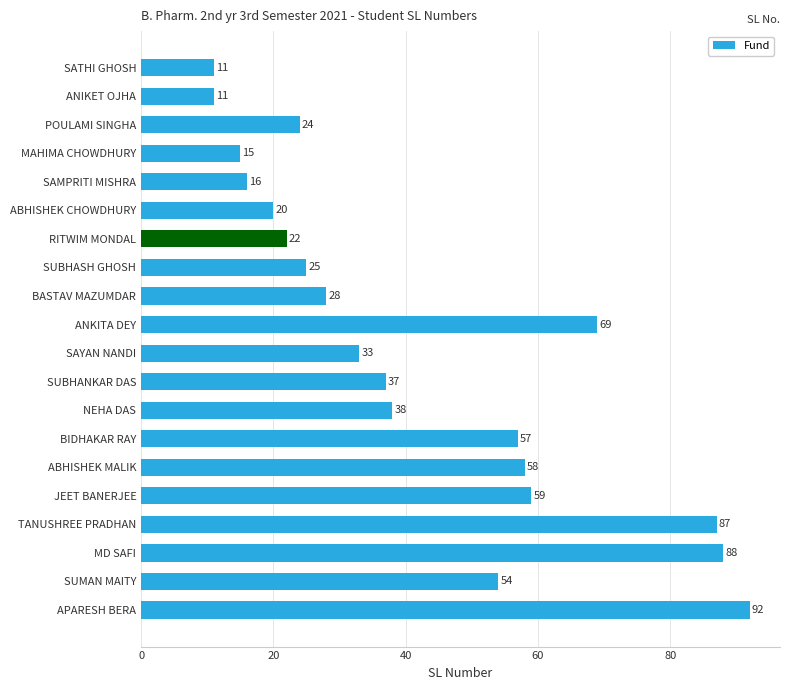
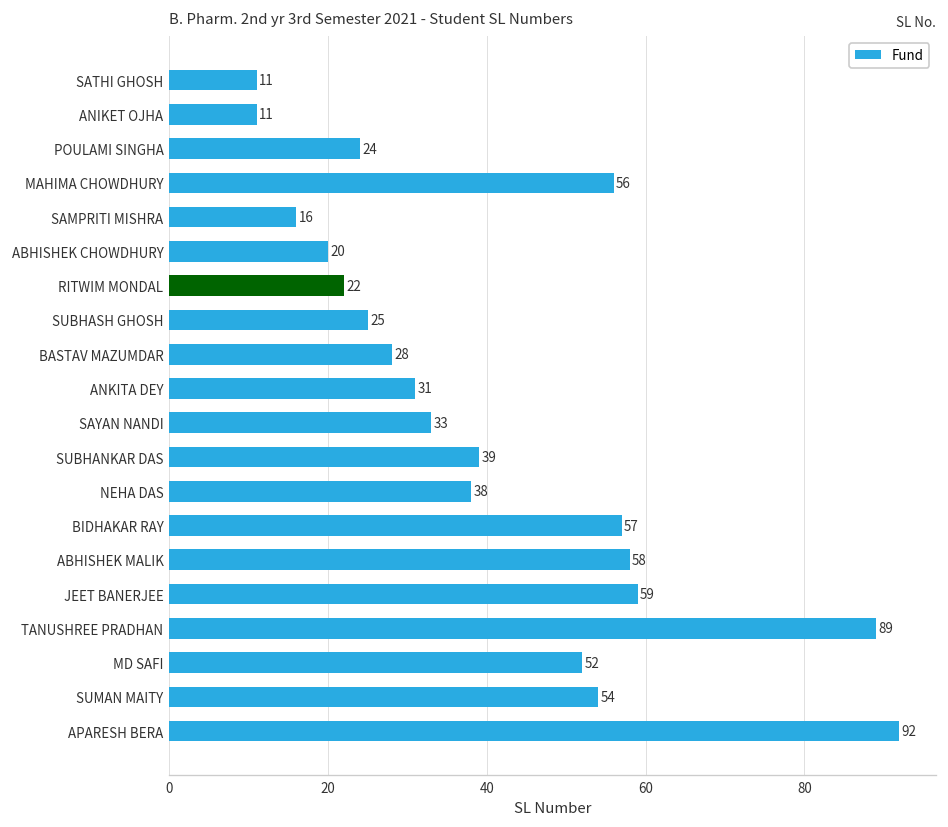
MAHIMA CHOWDHURY: 15 -> 56
ANKITA DEY: 69 -> 31
SUBHANKAR DAS: 37 -> 39
TANUSHREE PRADHAN: 87 -> 89
MD SAFI: 88 -> 52
